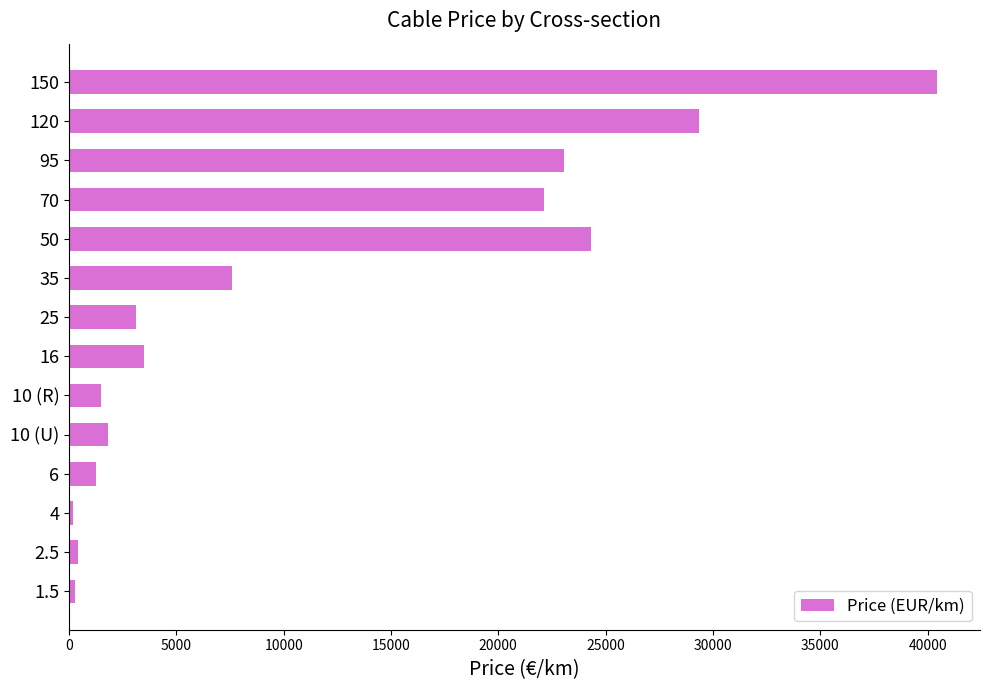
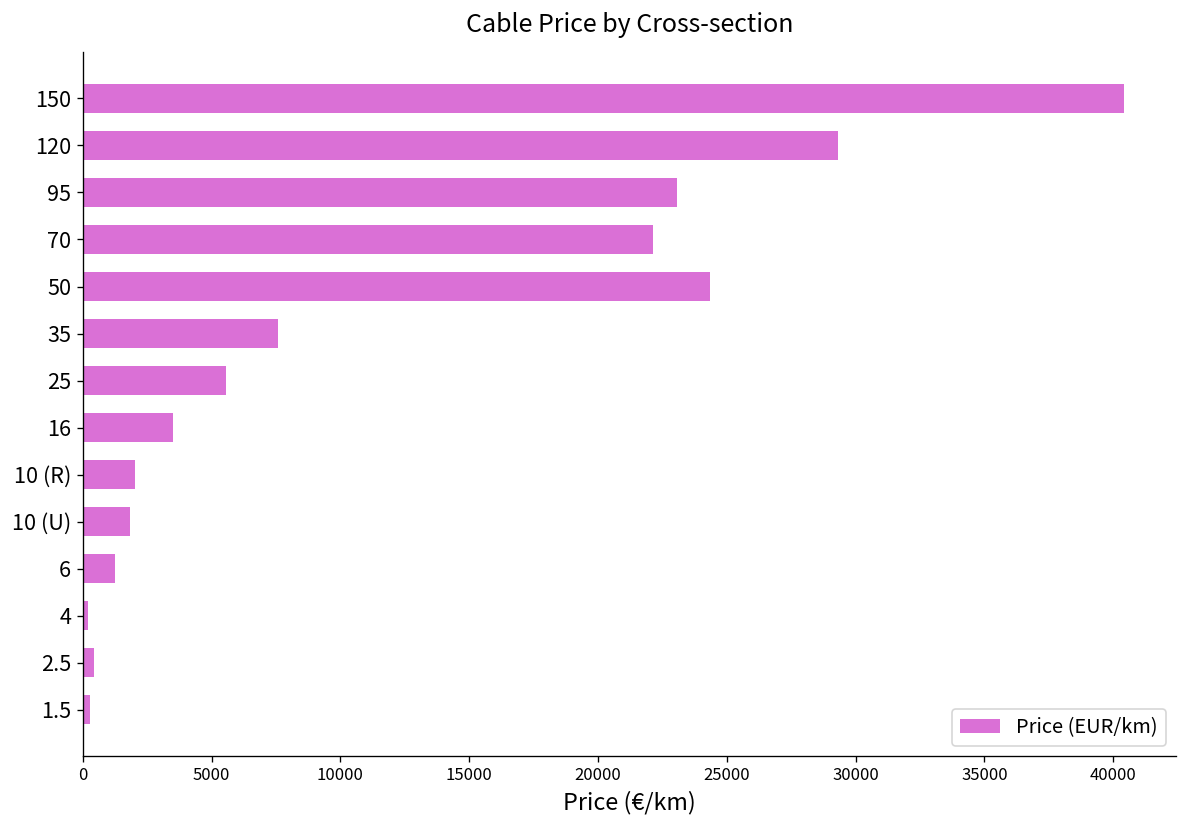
25: 3100 -> 5600
10 (R): 1500 -> 2000
